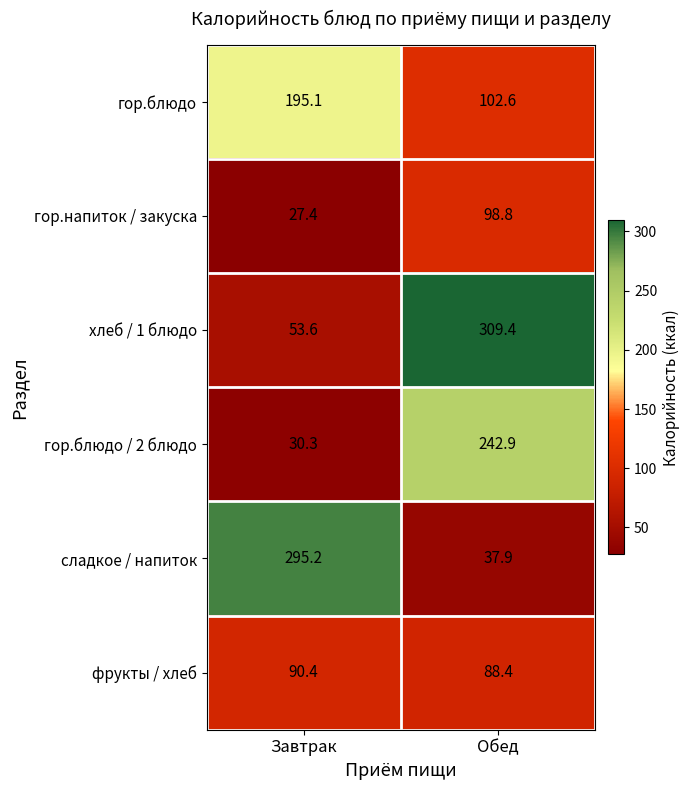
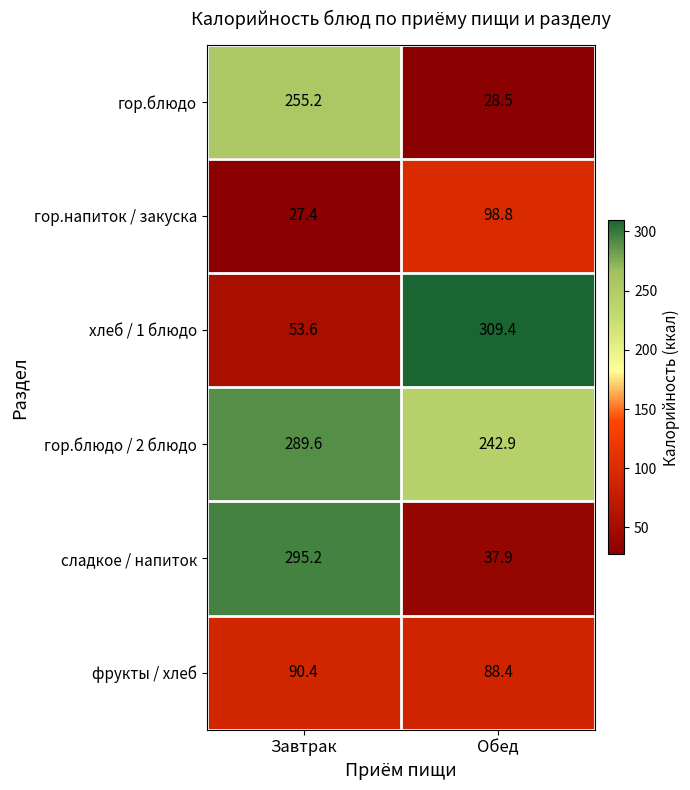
гор.блюдо, Завтрак: 195.1 -> 255.2
гор.блюдо, Обед: 102.6 -> 28.5
гор.блюдо / 2 блюдо, Завтрак: 30.3 -> 289.6
